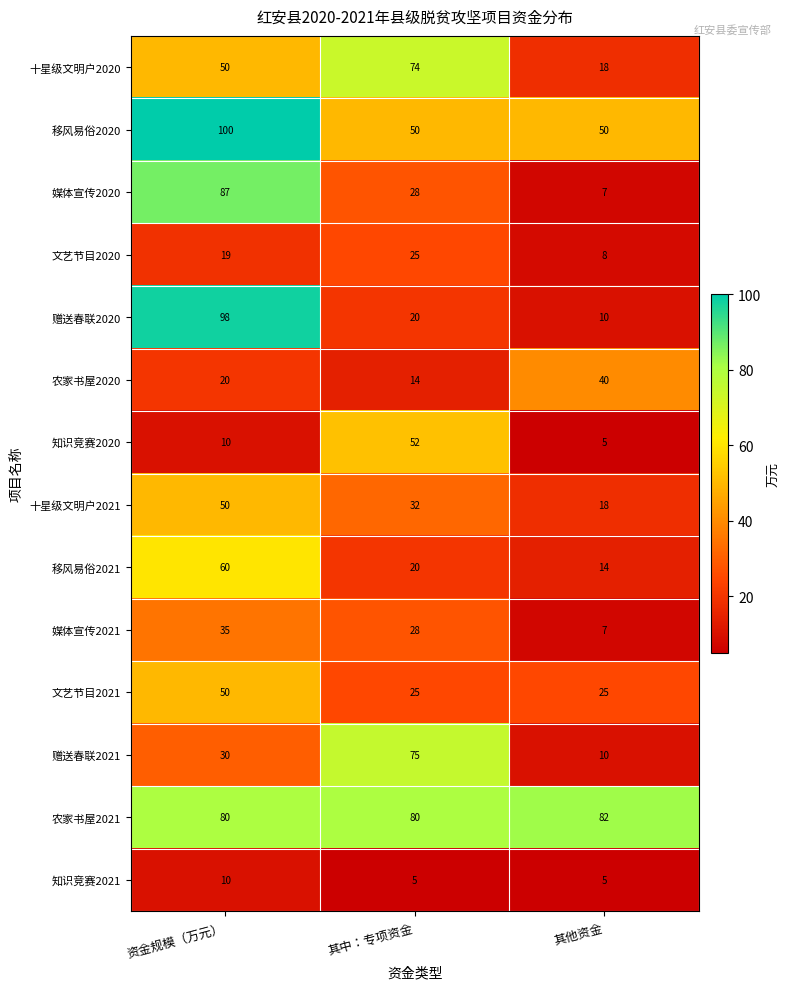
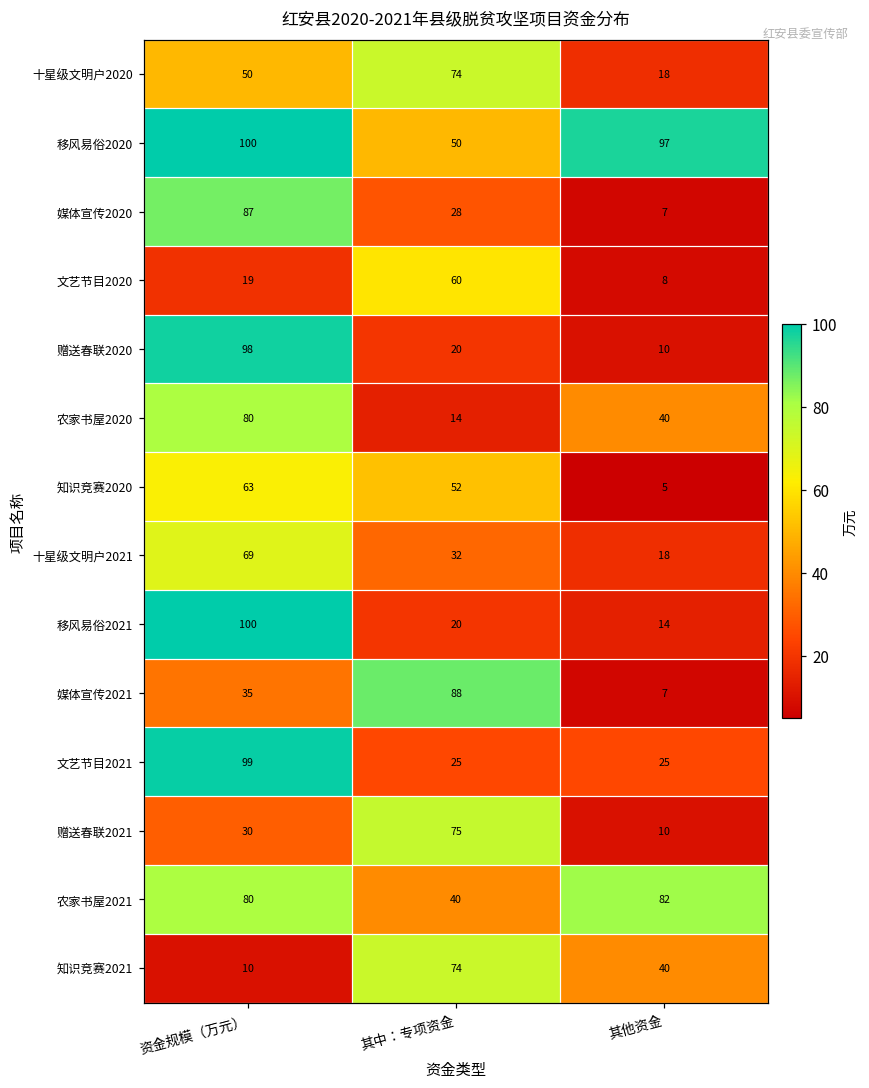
移风易俗2020, 其他资金: 50 -> 97
文艺节目2020, 其中：专项资金: 25 -> 60
农家书屋2020, 资金规模（万元）: 20 -> 80
知识竞赛2020, 资金规模（万元）: 10 -> 63
十星级文明户2021, 资金规模（万元）: 50 -> 69
移风易俗2021, 资金规模（万元）: 60 -> 100
媒体宣传2021, 其中：专项资金: 28 -> 88
文艺节目2021, 资金规模（万元）: 50 -> 99
农家书屋2021, 其中：专项资金: 80 -> 40
知识竞赛2021, 其中：专项资金: 5 -> 74
知识竞赛2021, 其他资金: 5 -> 40
